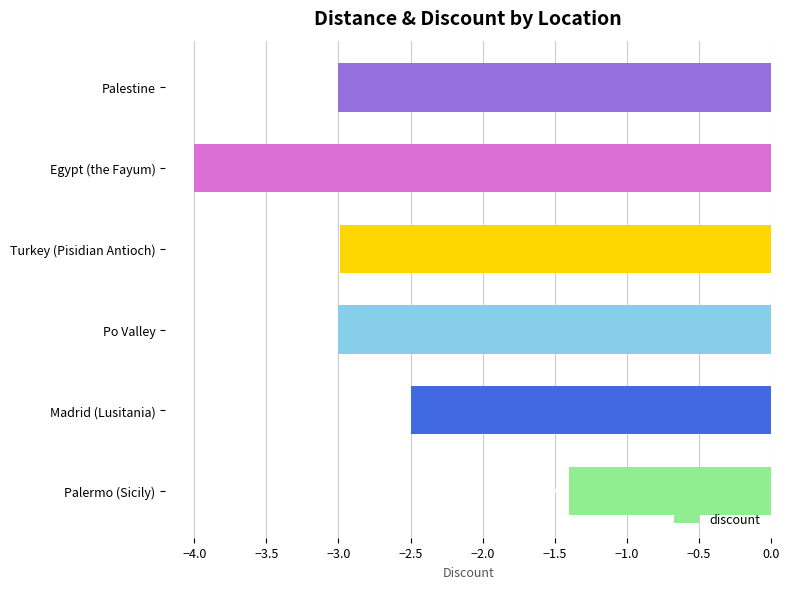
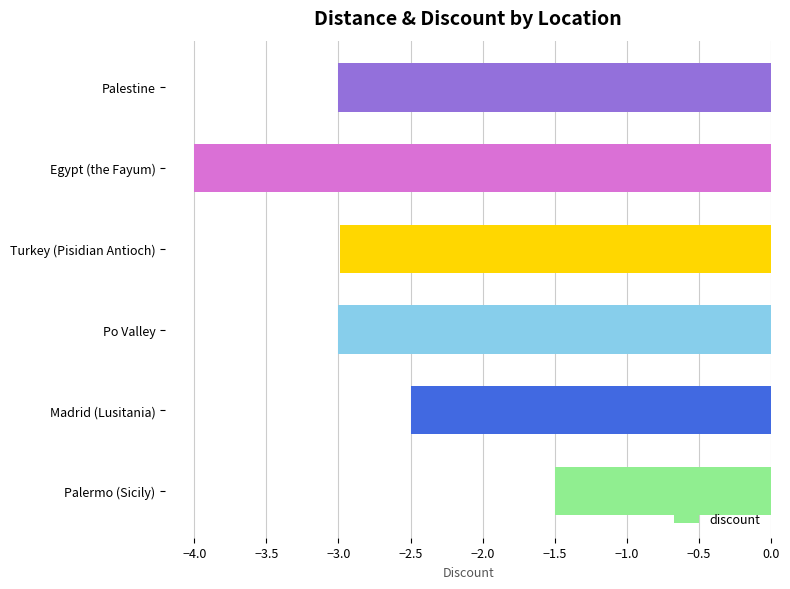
Palermo (Sicily): -1.4 -> -1.5
